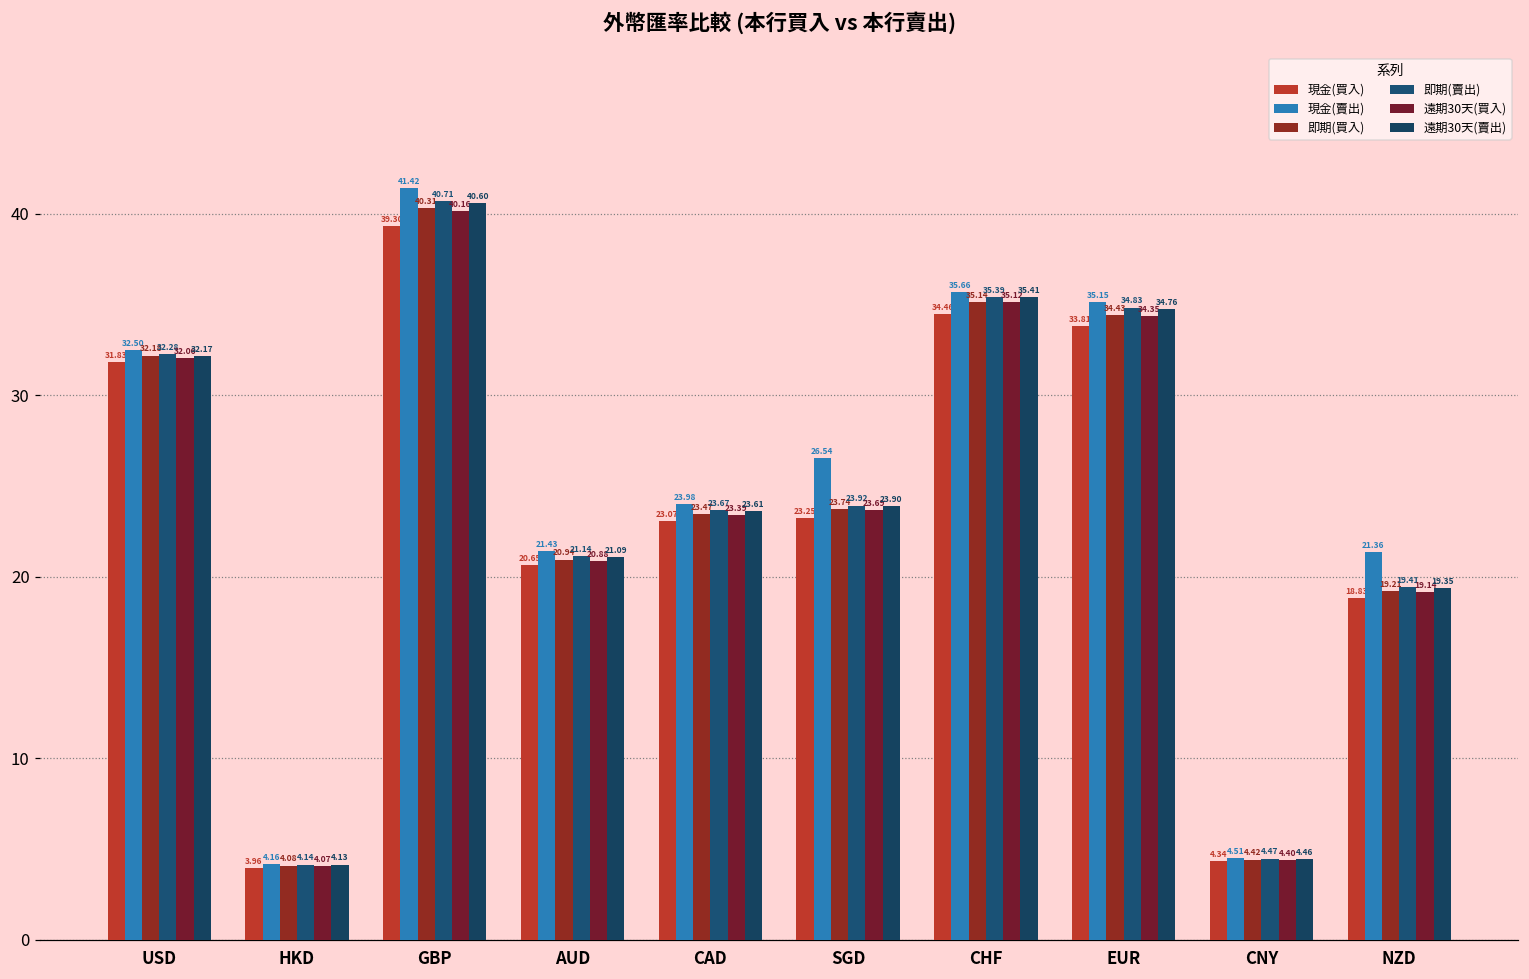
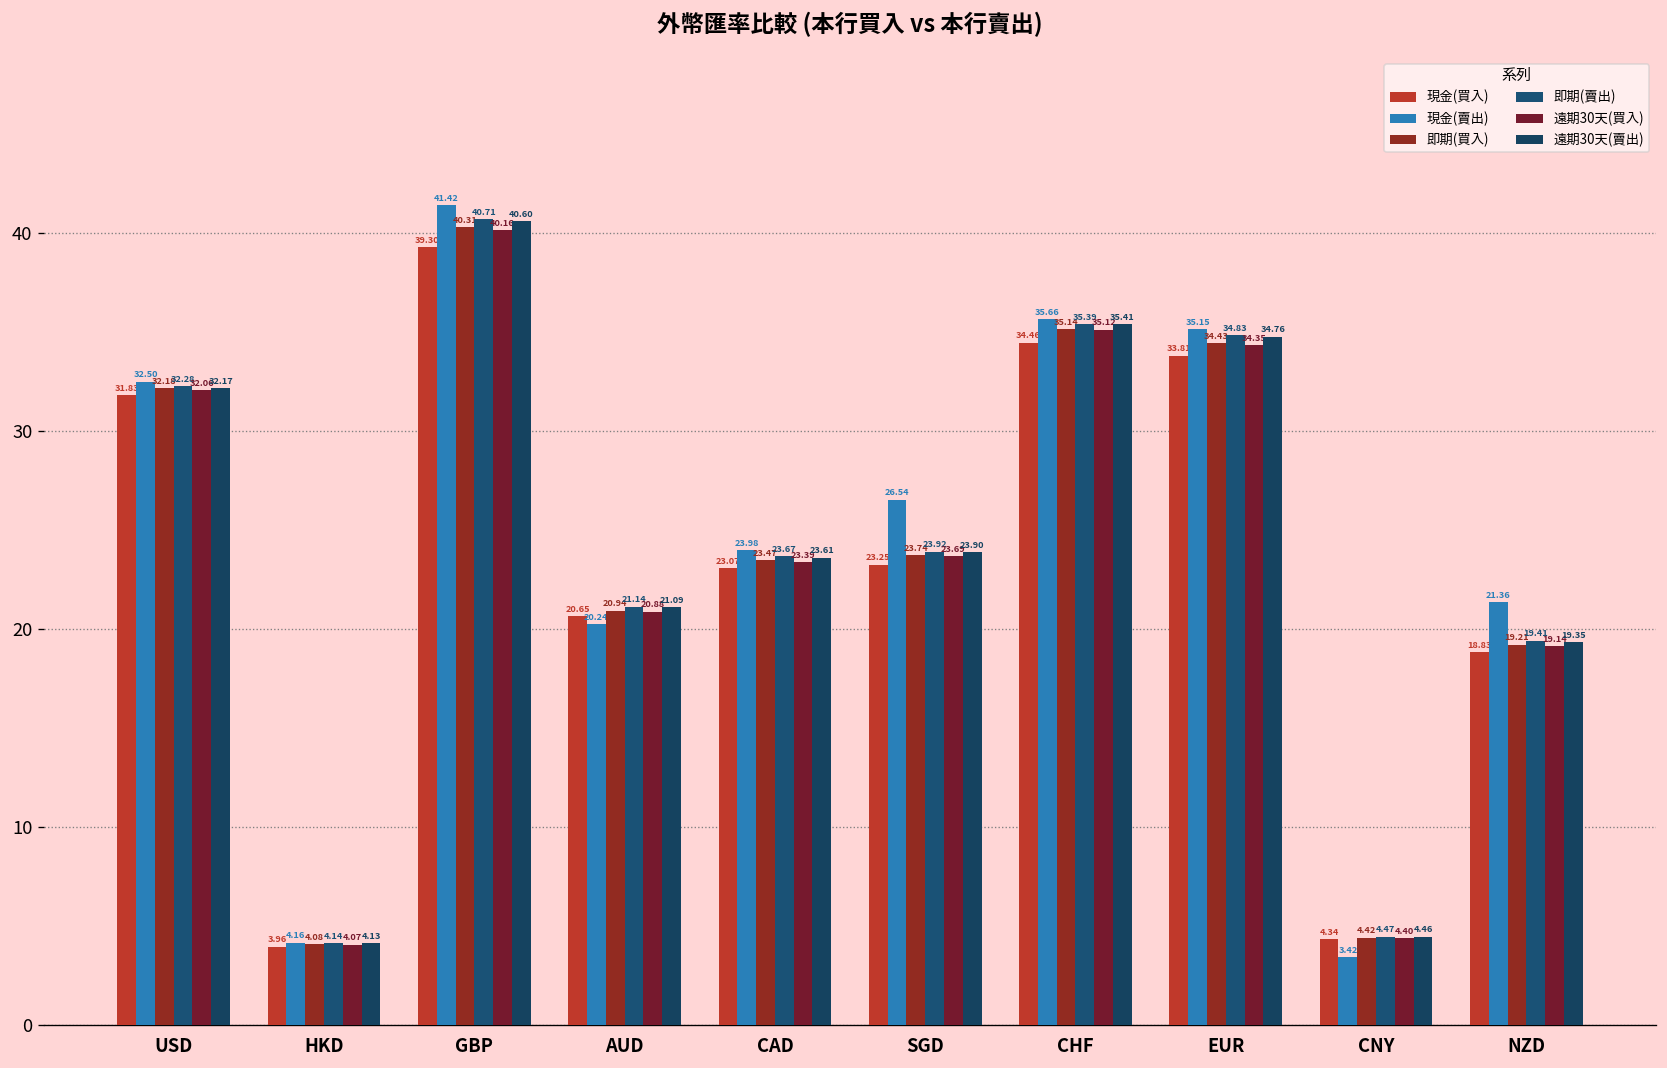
現金(賣出), AUD: 21.43 -> 20.24
現金(賣出), CNY: 4.51 -> 3.42
